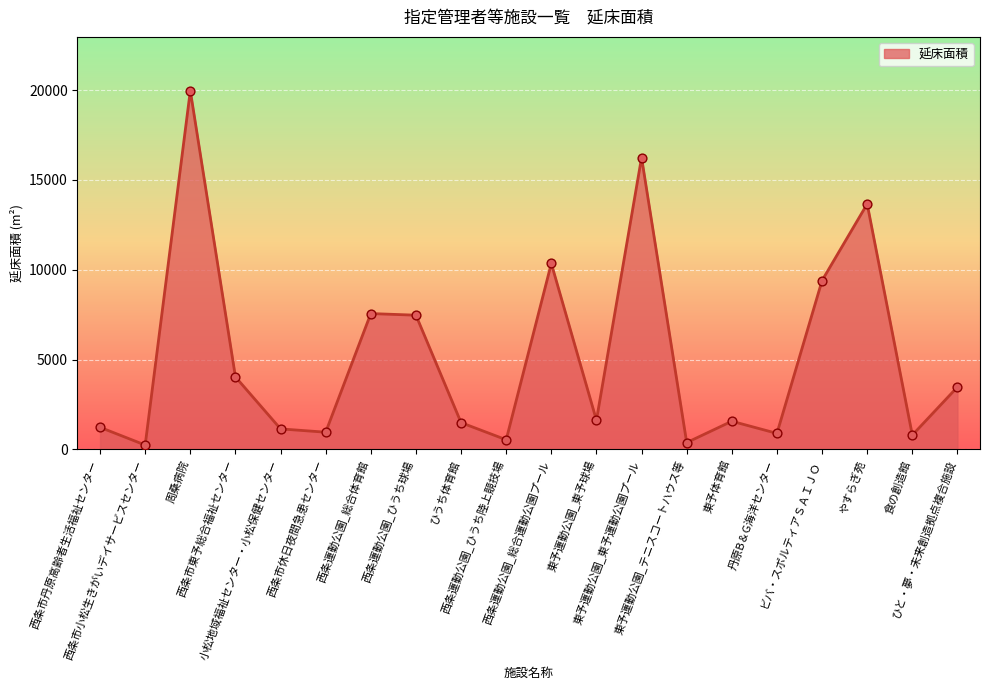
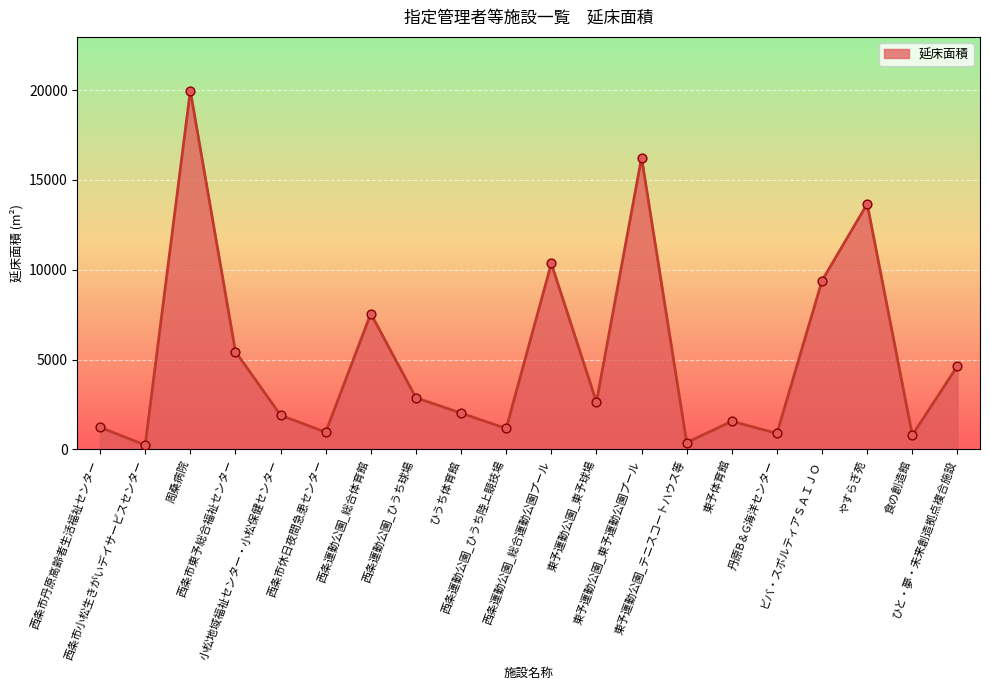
西条市東予総合福祉センター: 4000 -> 5400
小松地域福祉センター・小松保健センター: 1100 -> 1900
西条運動公園_ひうち球場: 7500 -> 2900
ひうち体育館: 1500 -> 2000
西条運動公園_ひうち陸上競技場: 500 -> 1200
東予運動公園_東予球場: 1600 -> 2600
ひと・夢・未来創造拠点複合施設: 3500 -> 4600
